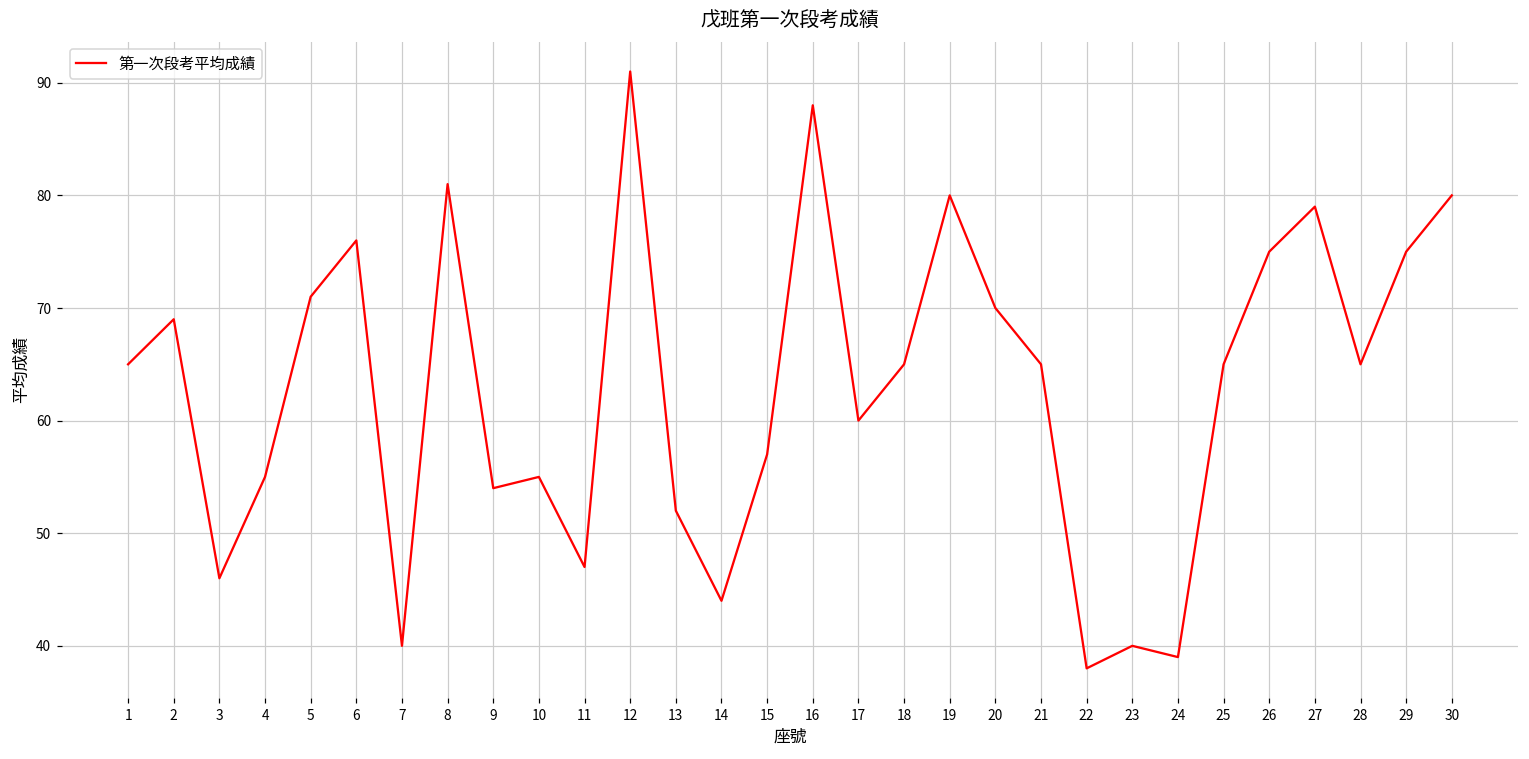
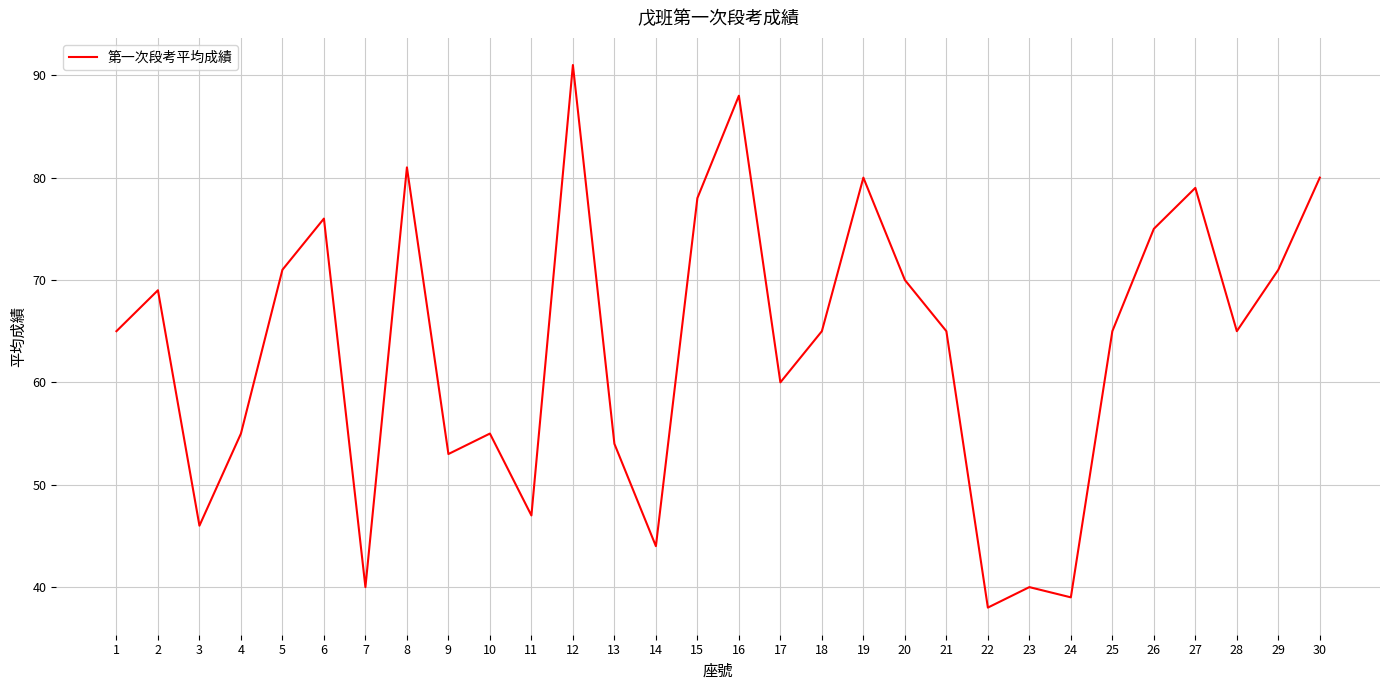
9: 54 -> 53
13: 52 -> 54
15: 57 -> 78
29: 75 -> 71
